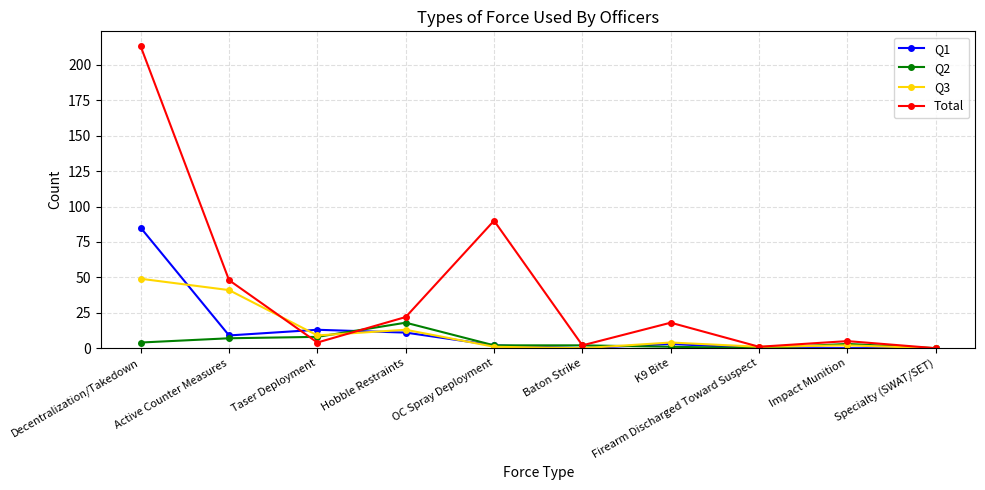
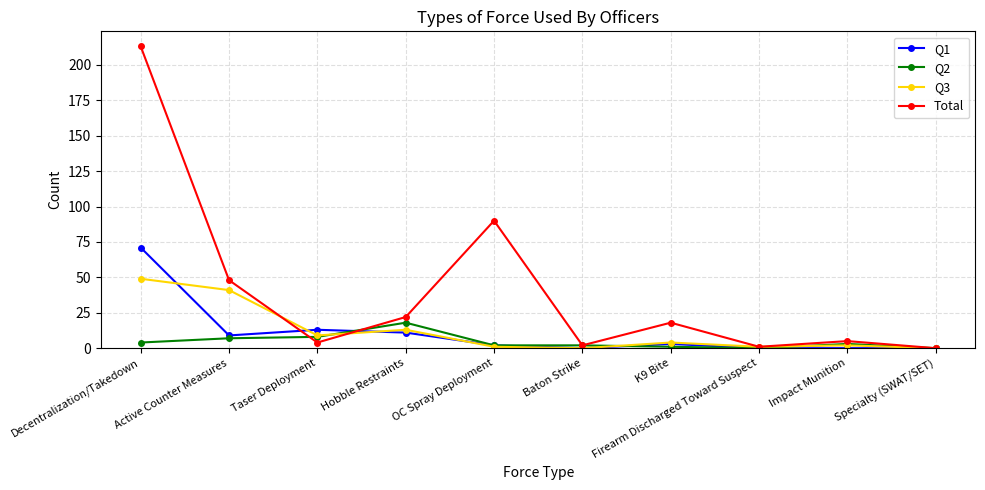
Q1, Decentralization/Takedown: 85 -> 71
